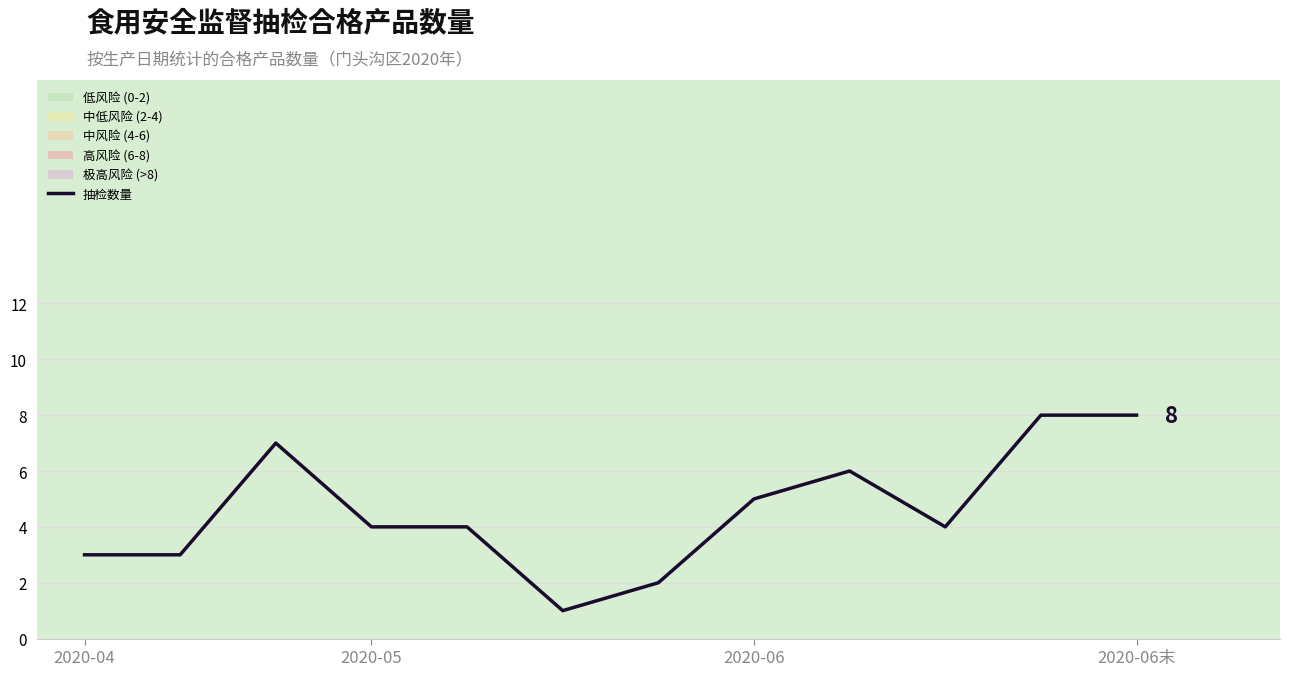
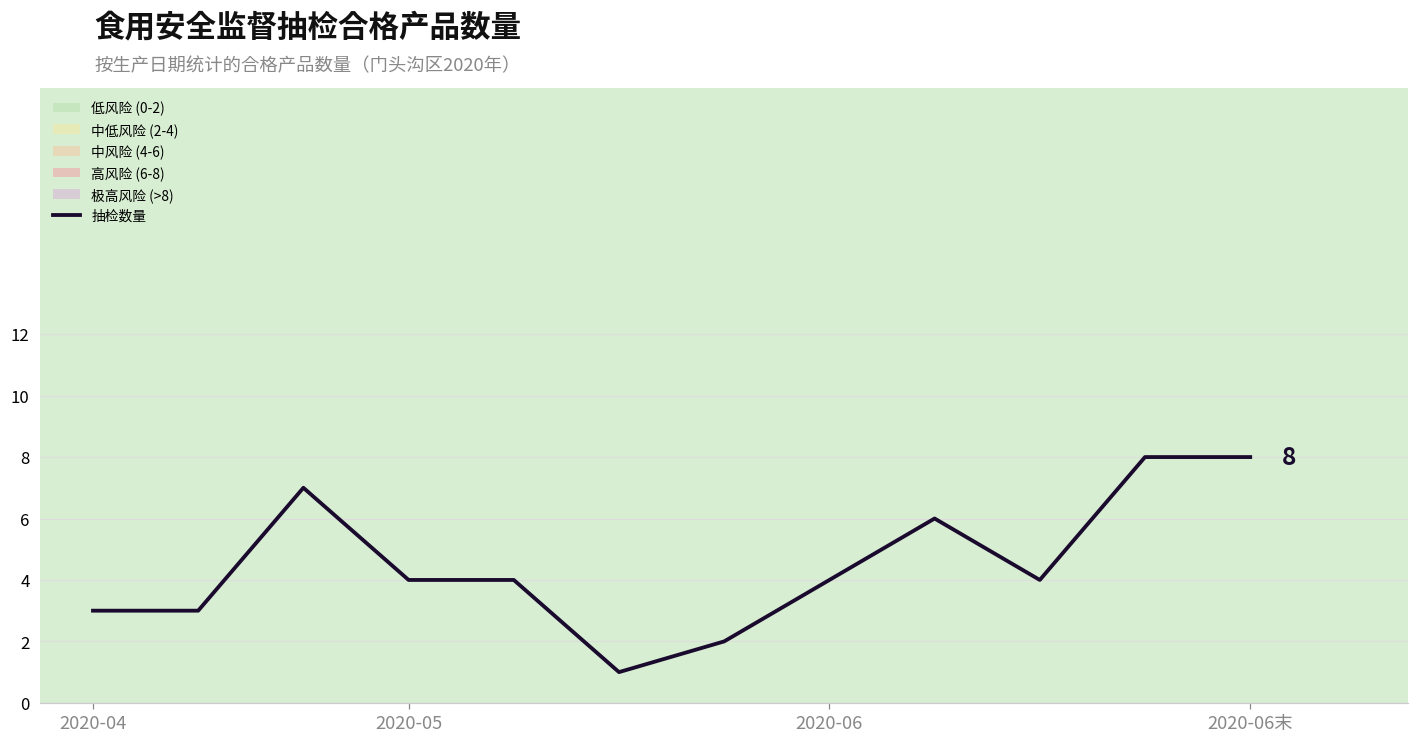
2020-06: 5 -> 4
